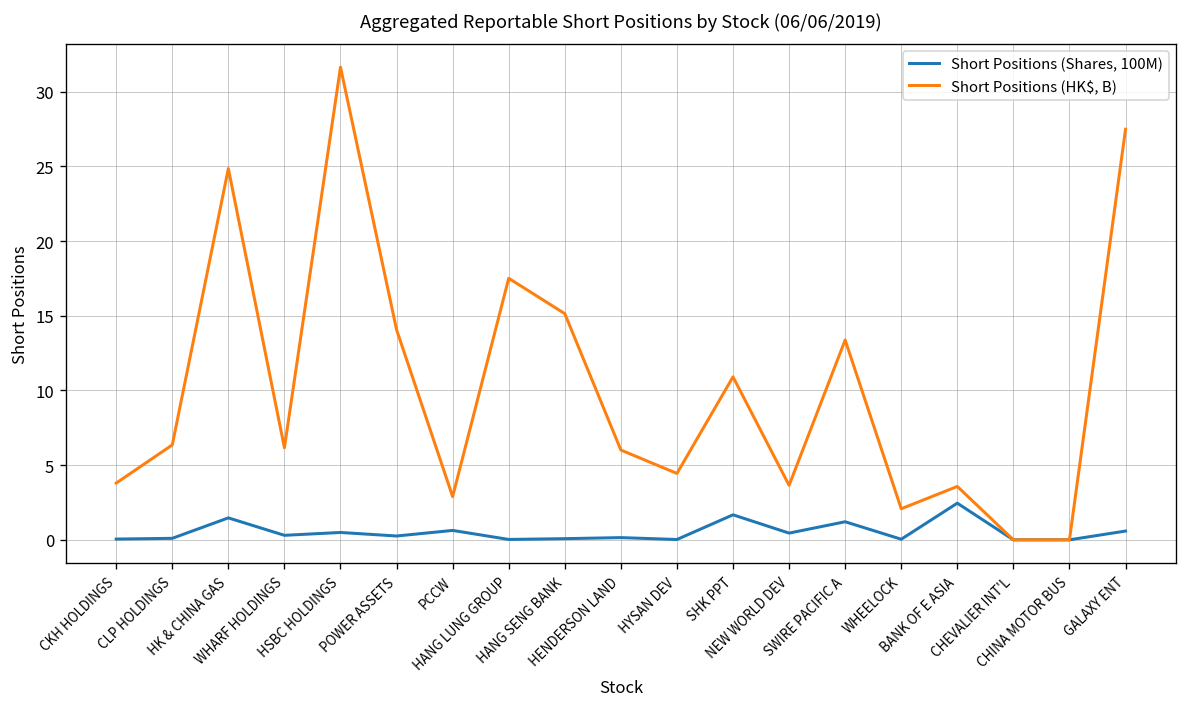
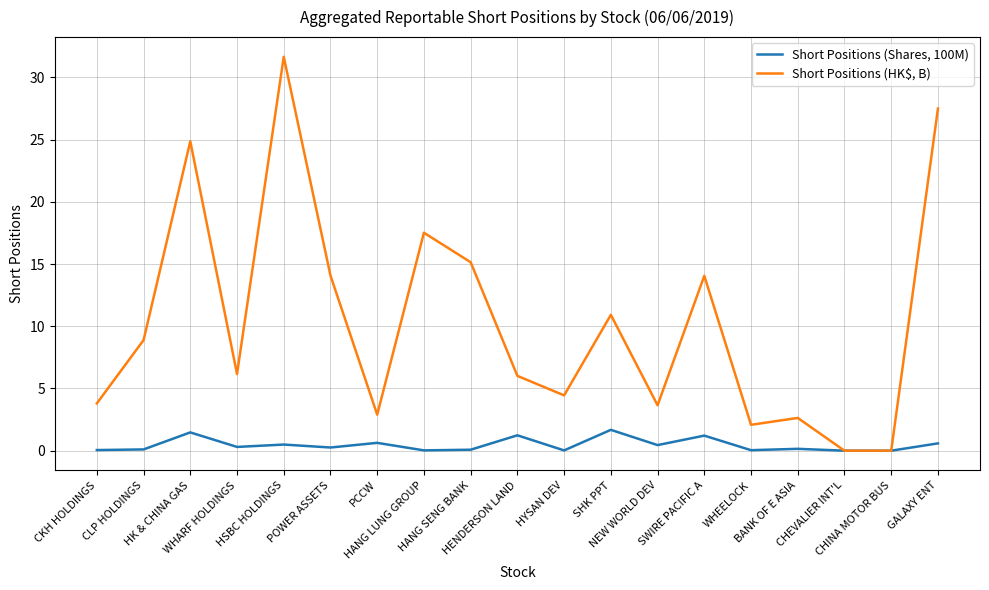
Short Positions (HK$, B), CLP HOLDINGS: 6.4 -> 8.9
Short Positions (Shares, 100M), HENDERSON LAND: 0.1 -> 1.2
Short Positions (HK$, B), SWIRE PACIFIC A: 13.4 -> 14.1
Short Positions (Shares, 100M), BANK OF E ASIA: 2.5 -> 0.1
Short Positions (HK$, B), BANK OF E ASIA: 3.6 -> 2.6
